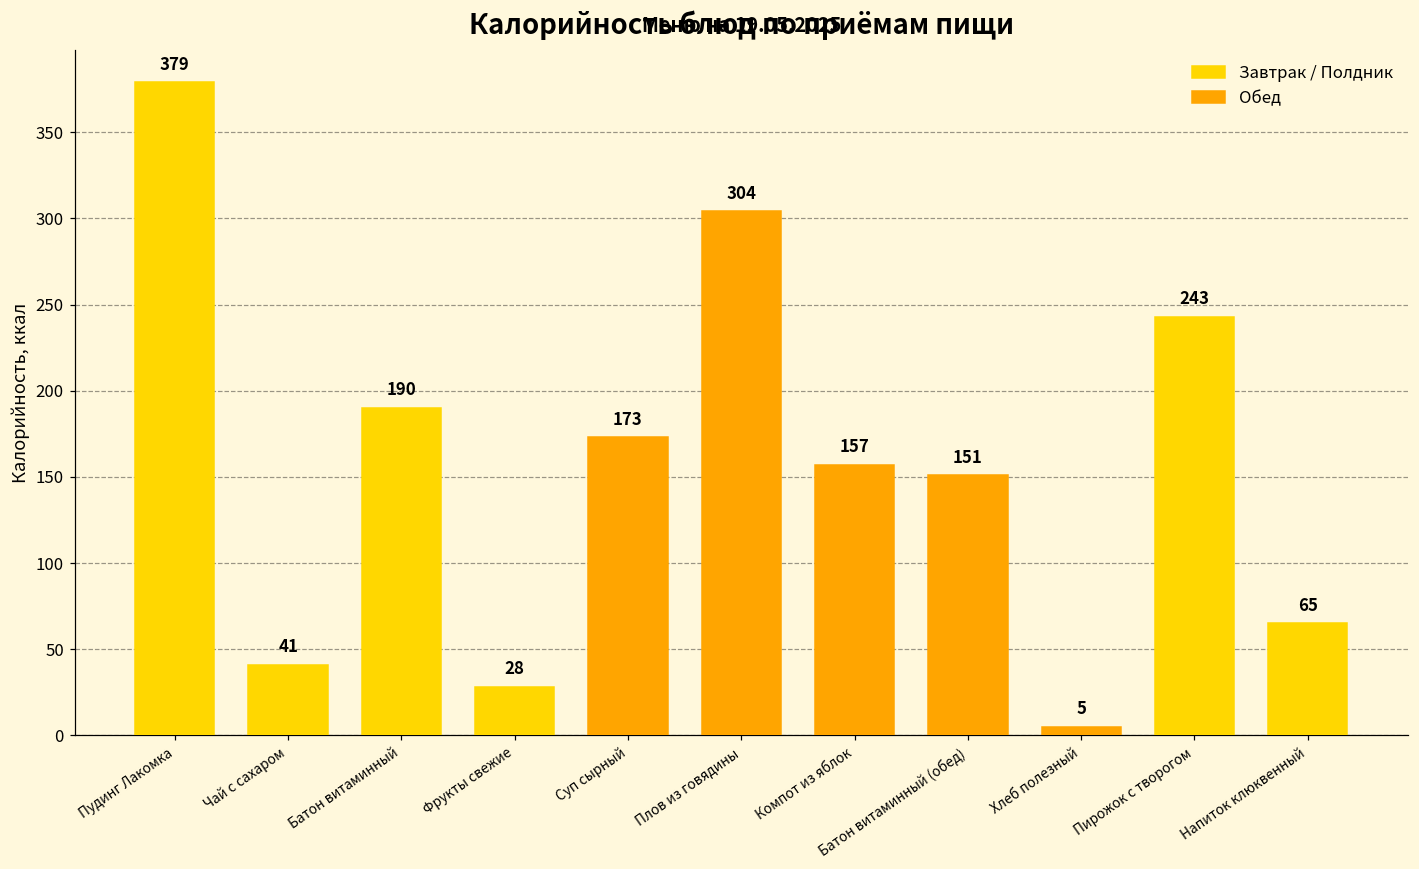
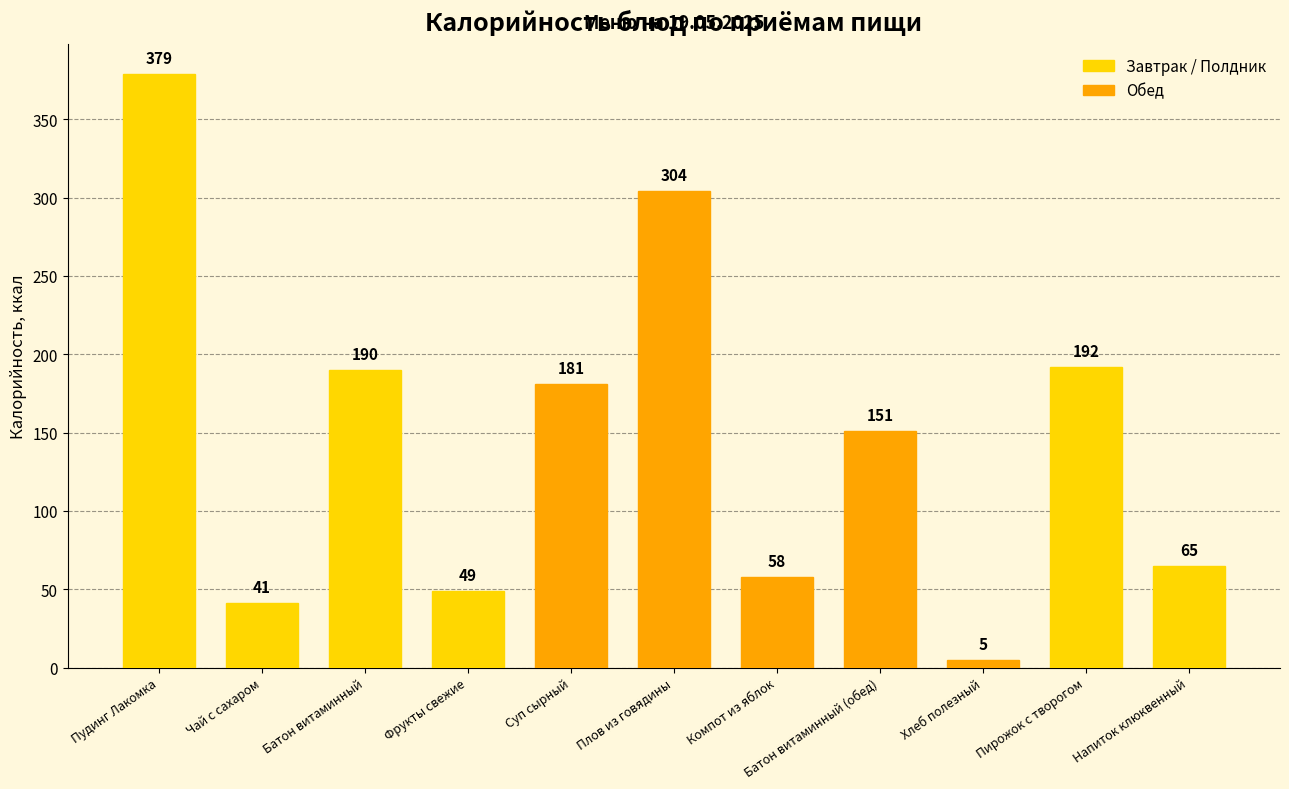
Фрукты свежие: 28 -> 49
Суп сырный: 173 -> 181
Компот из яблок: 157 -> 58
Пирожок с творогом: 243 -> 192
